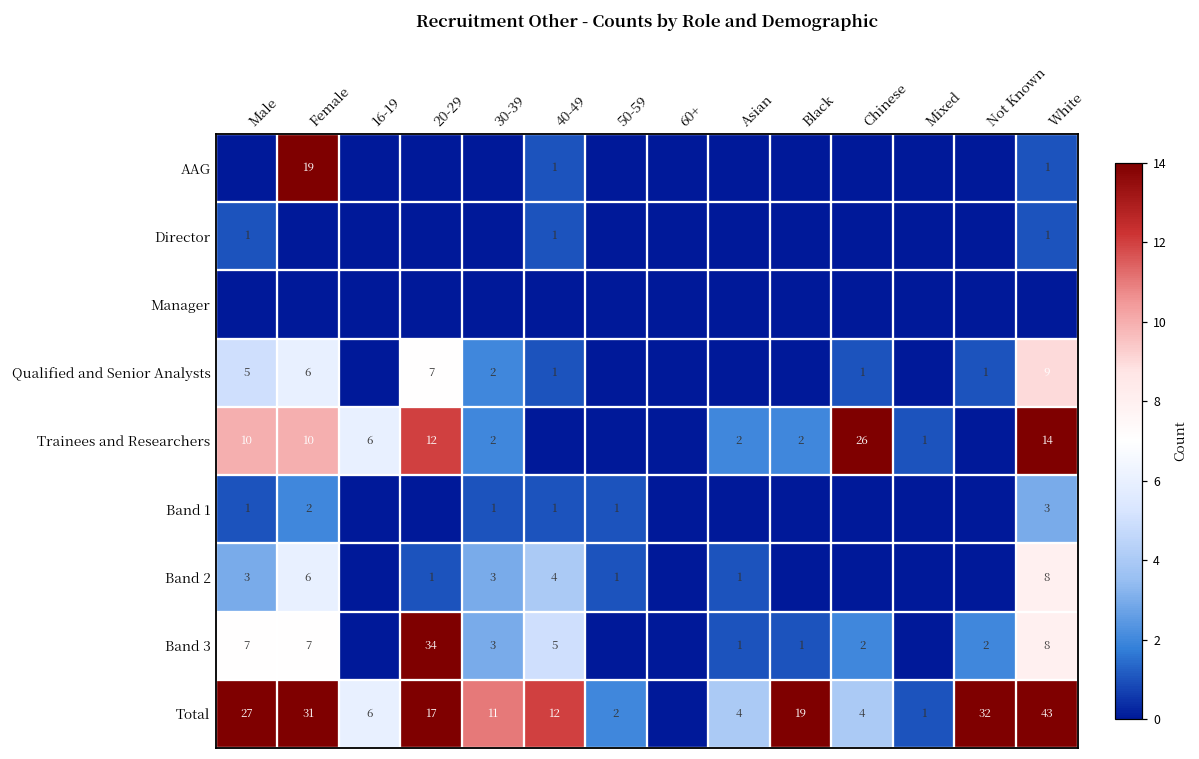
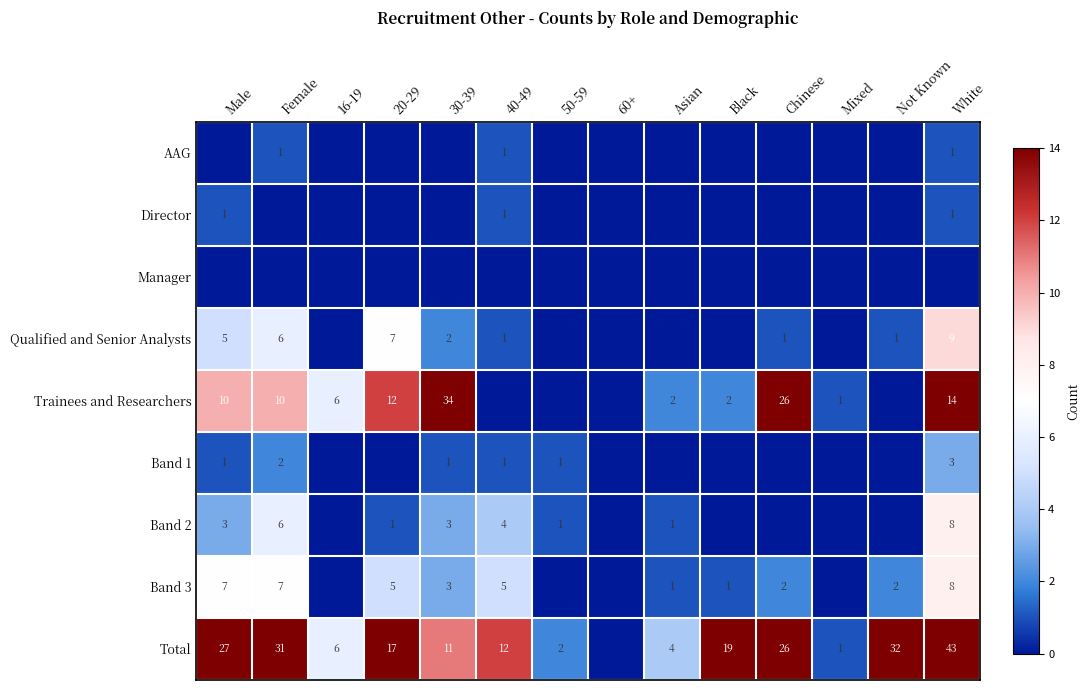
AAG, Female: 19 -> 1
Trainees and Researchers, 30-39: 2 -> 34
Band 3, 20-29: 34 -> 5
Total, Chinese: 4 -> 26
